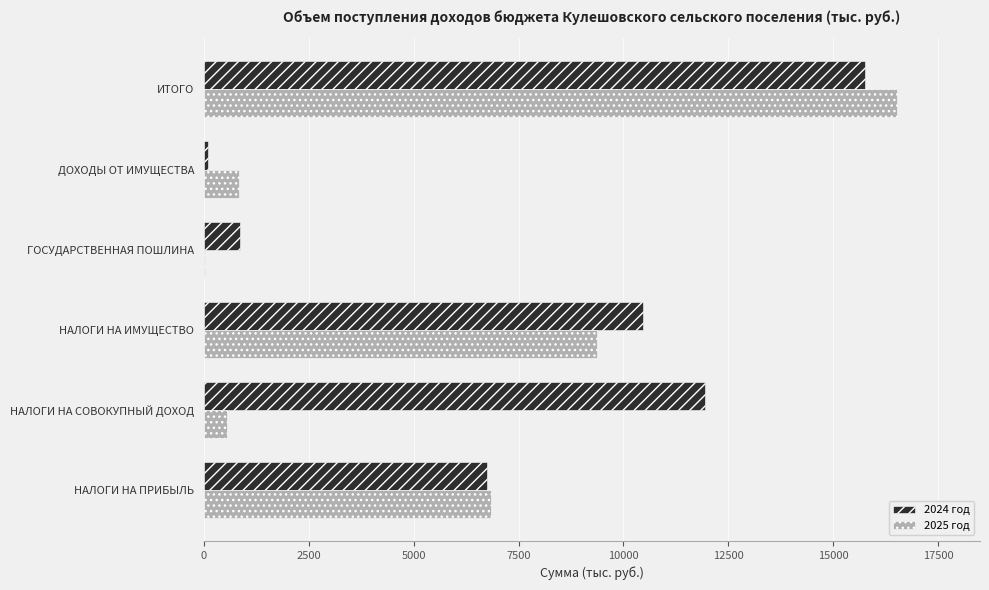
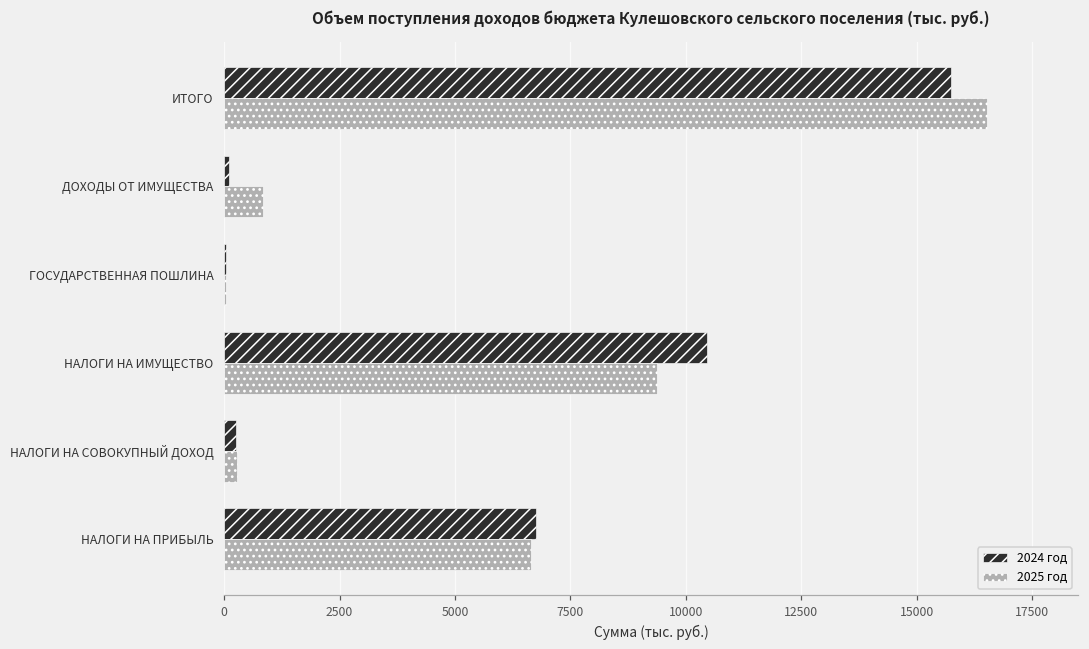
2024 год, ГОСУДАРСТВЕННАЯ ПОШЛИНА: 900 -> 0
2024 год, НАЛОГИ НА СОВОКУПНЫЙ ДОХОД: 11900 -> 300
2025 год, НАЛОГИ НА СОВОКУПНЫЙ ДОХОД: 500 -> 300
2025 год, НАЛОГИ НА ПРИБЫЛЬ: 6900 -> 6600
